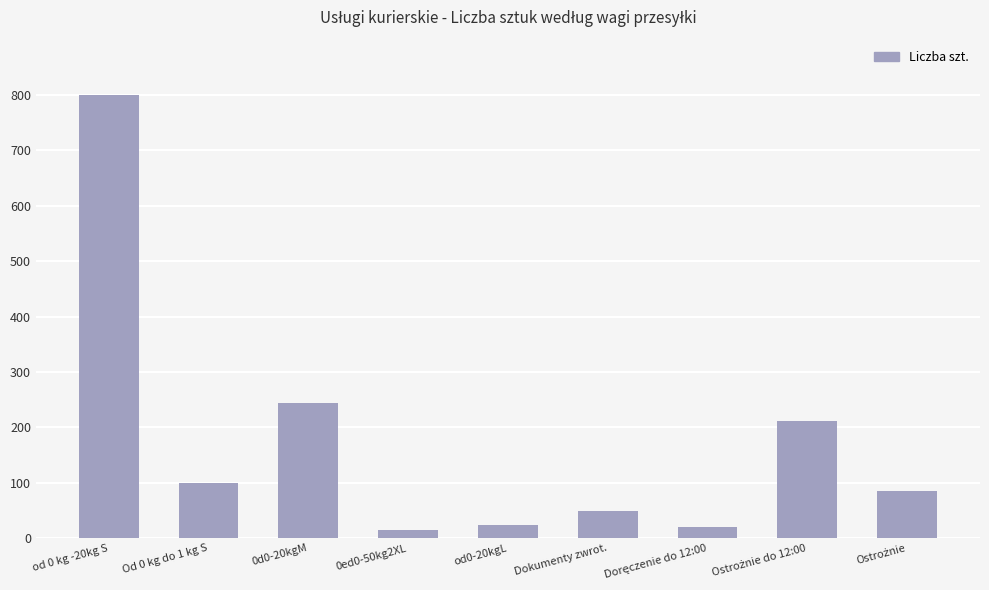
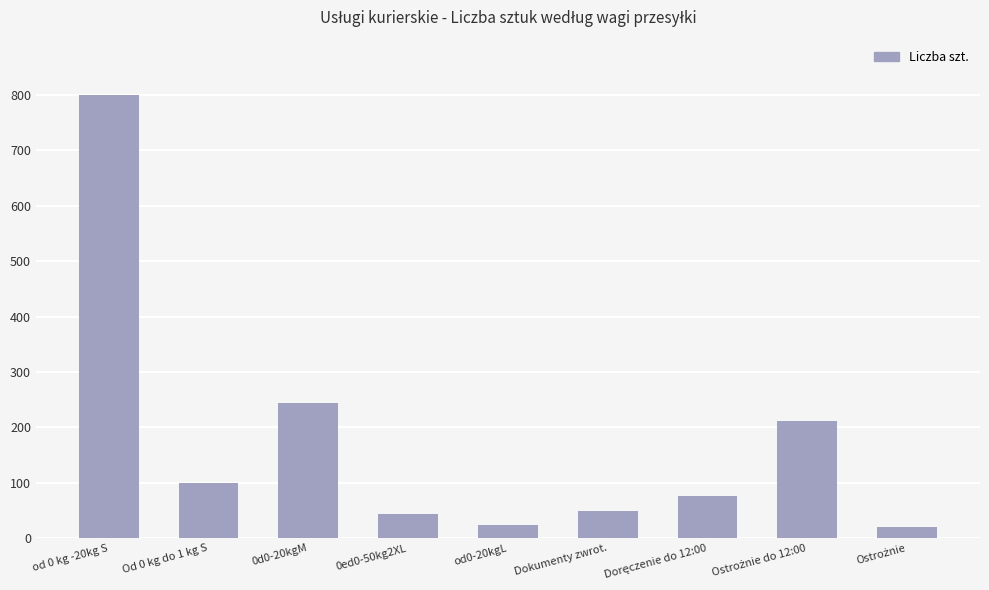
0ed0-50kg2XL: 10 -> 40
Doręczenie do 12:00: 20 -> 80
Ostrożnie: 90 -> 20
